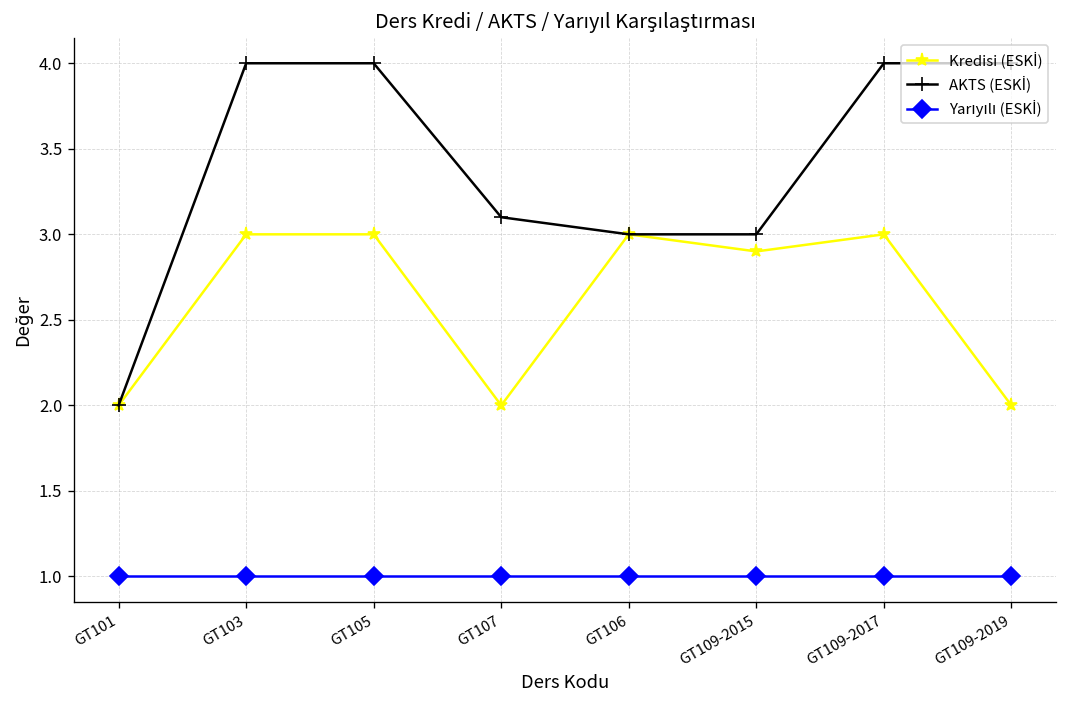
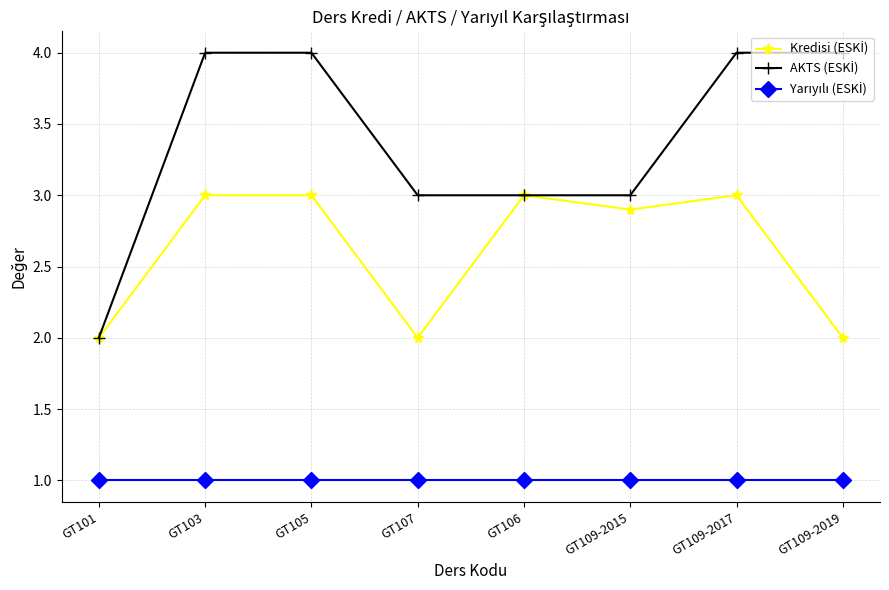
AKTS (ESKİ), GT107: 3.1 -> 3.0
